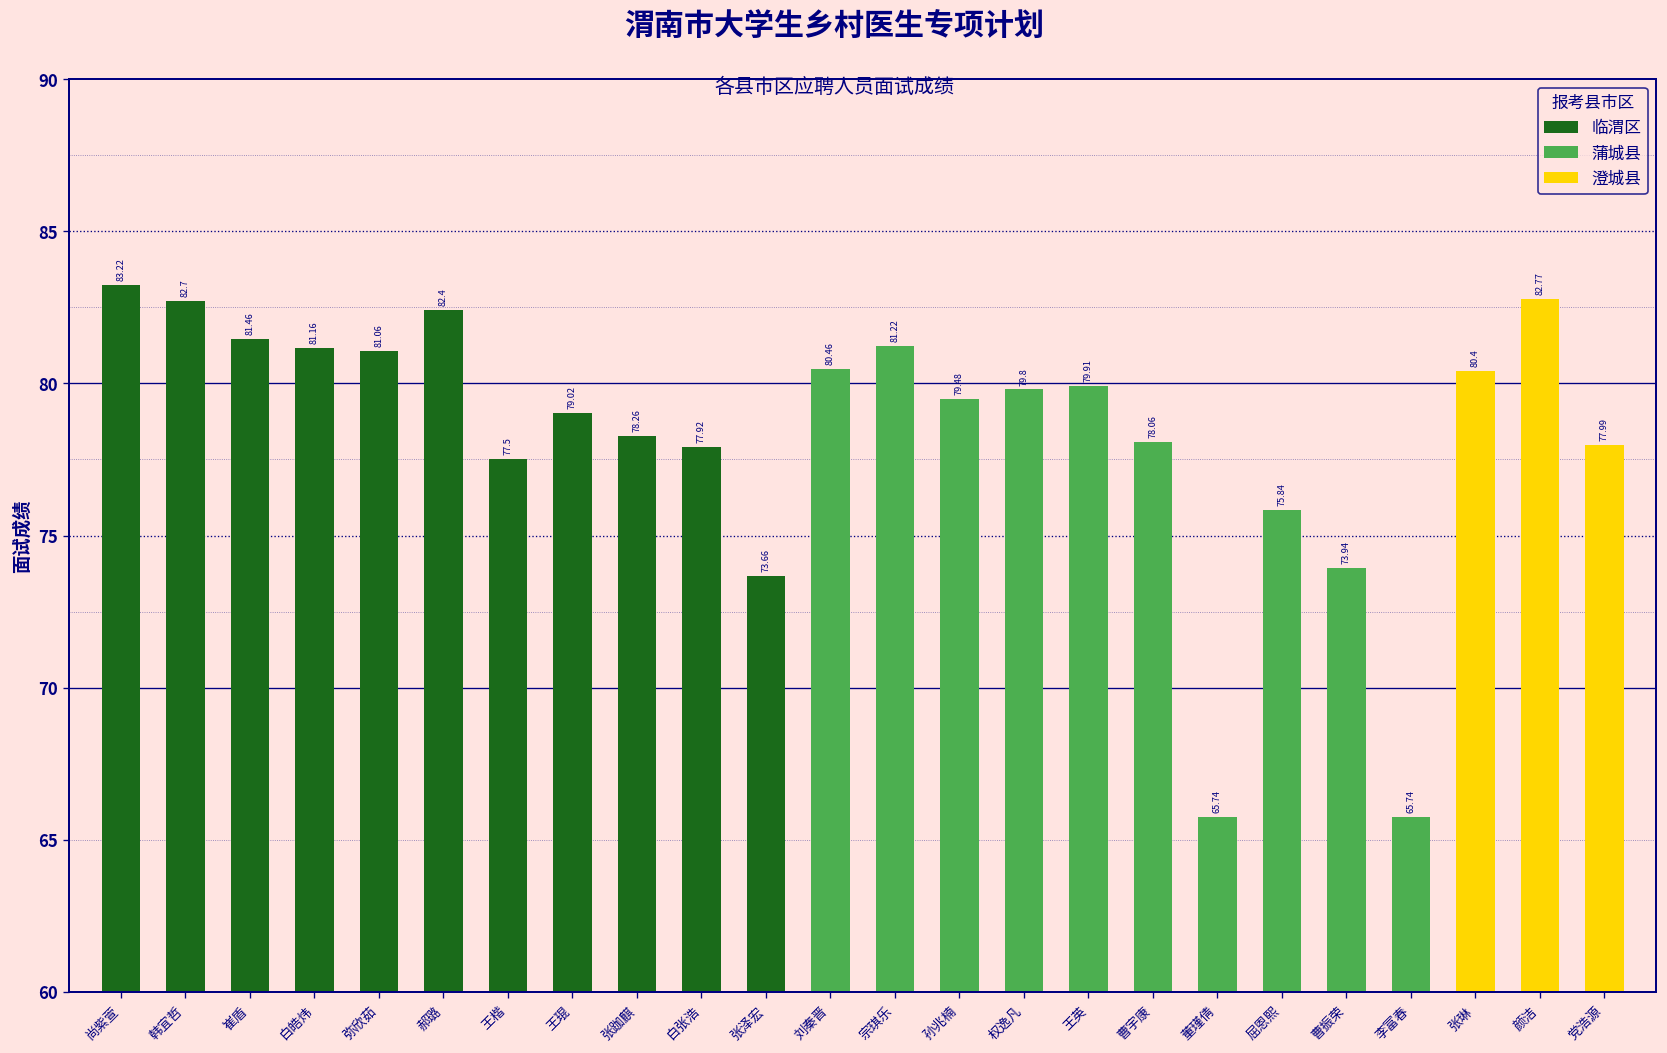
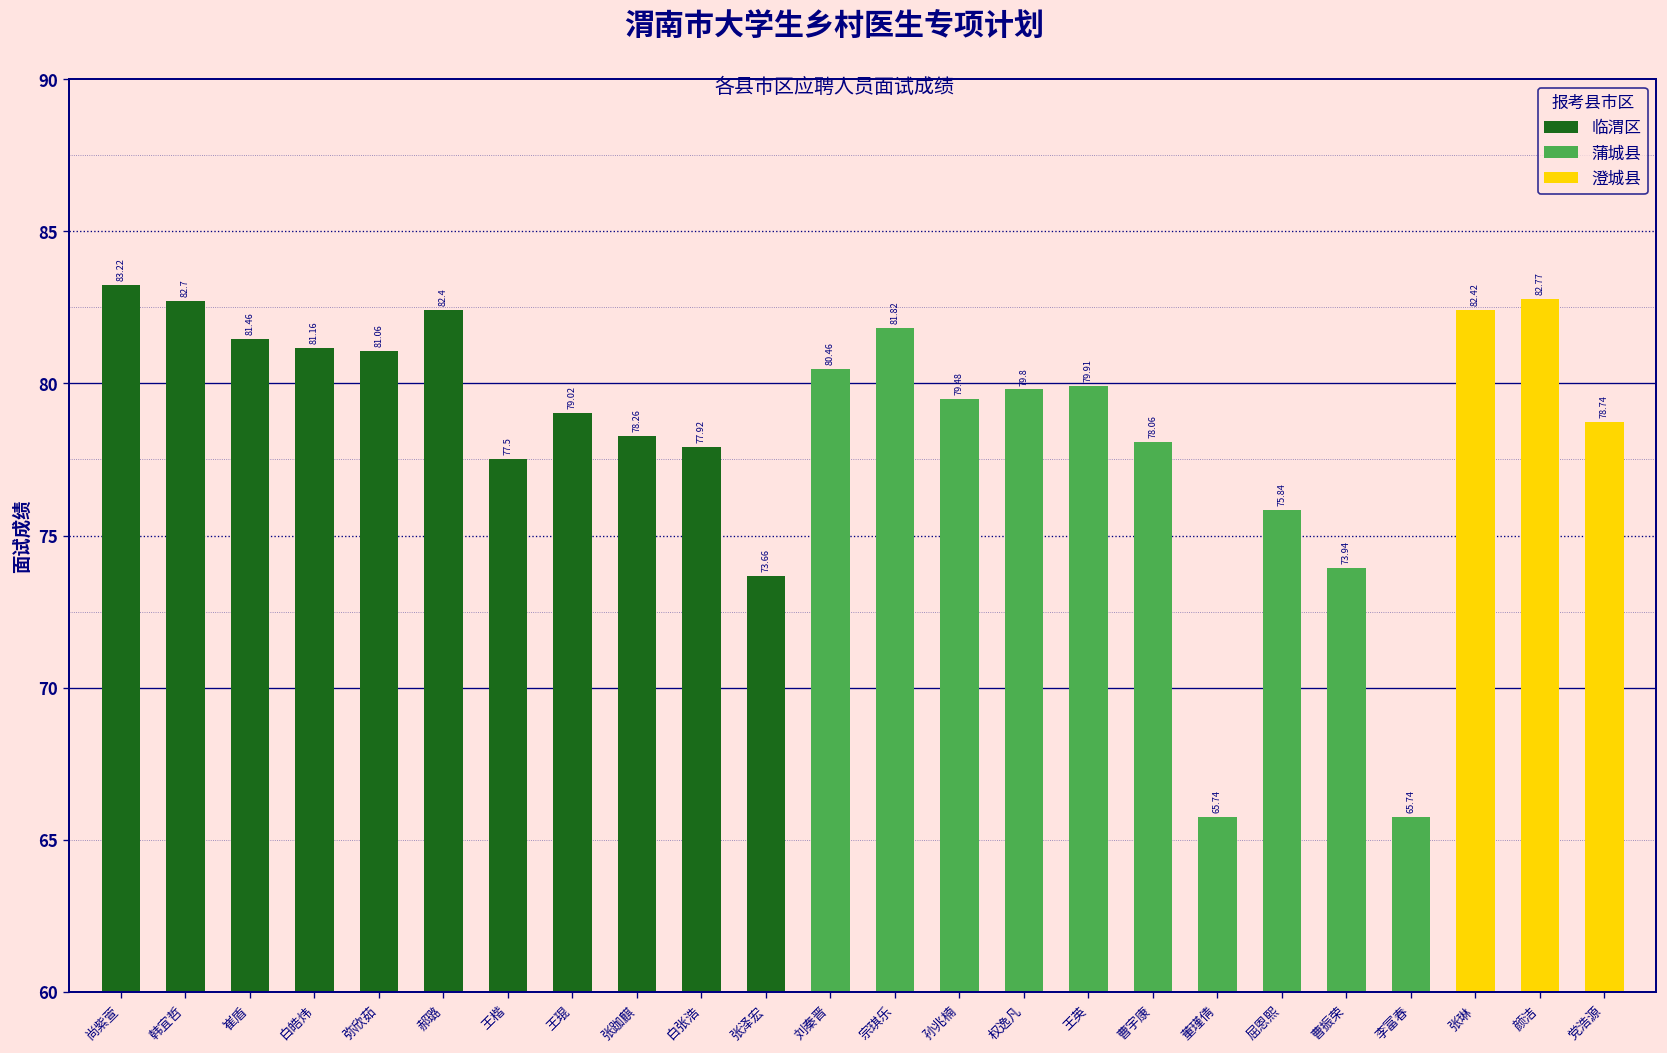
蒲城县, 宗琪乐: 81.22 -> 81.82
澄城县, 张琳: 80.4 -> 82.42
澄城县, 党浩源: 77.99 -> 78.74
